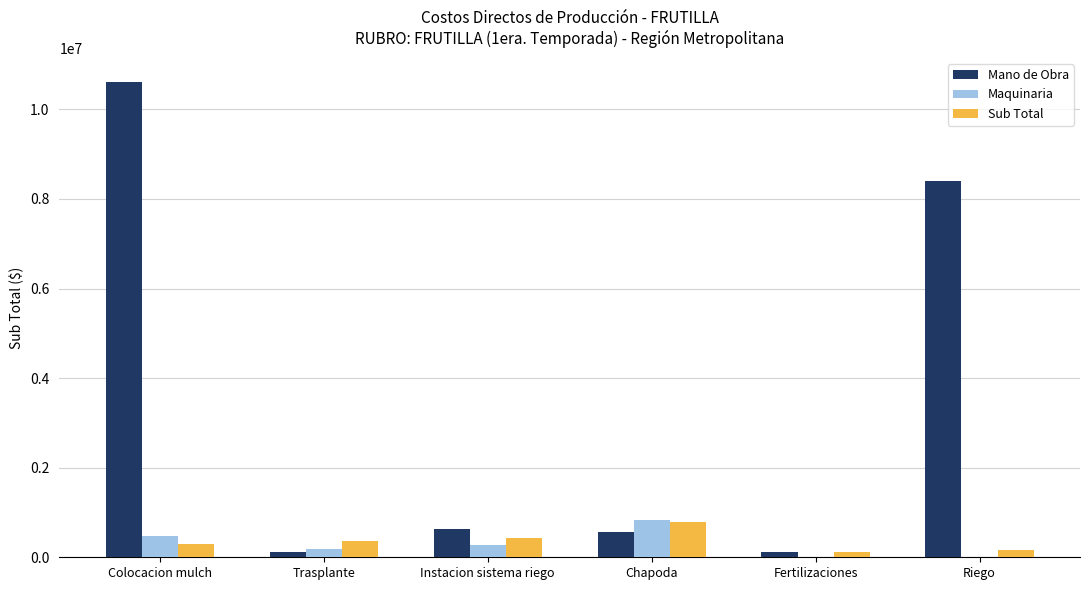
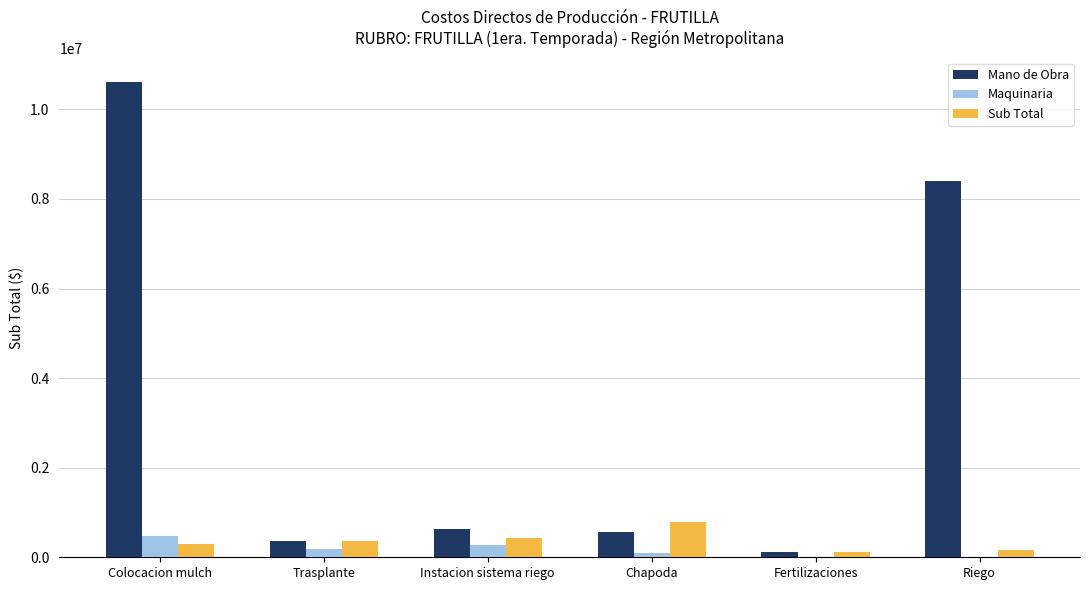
Mano de Obra, Trasplante: 100000 -> 400000
Maquinaria, Chapoda: 800000 -> 100000
